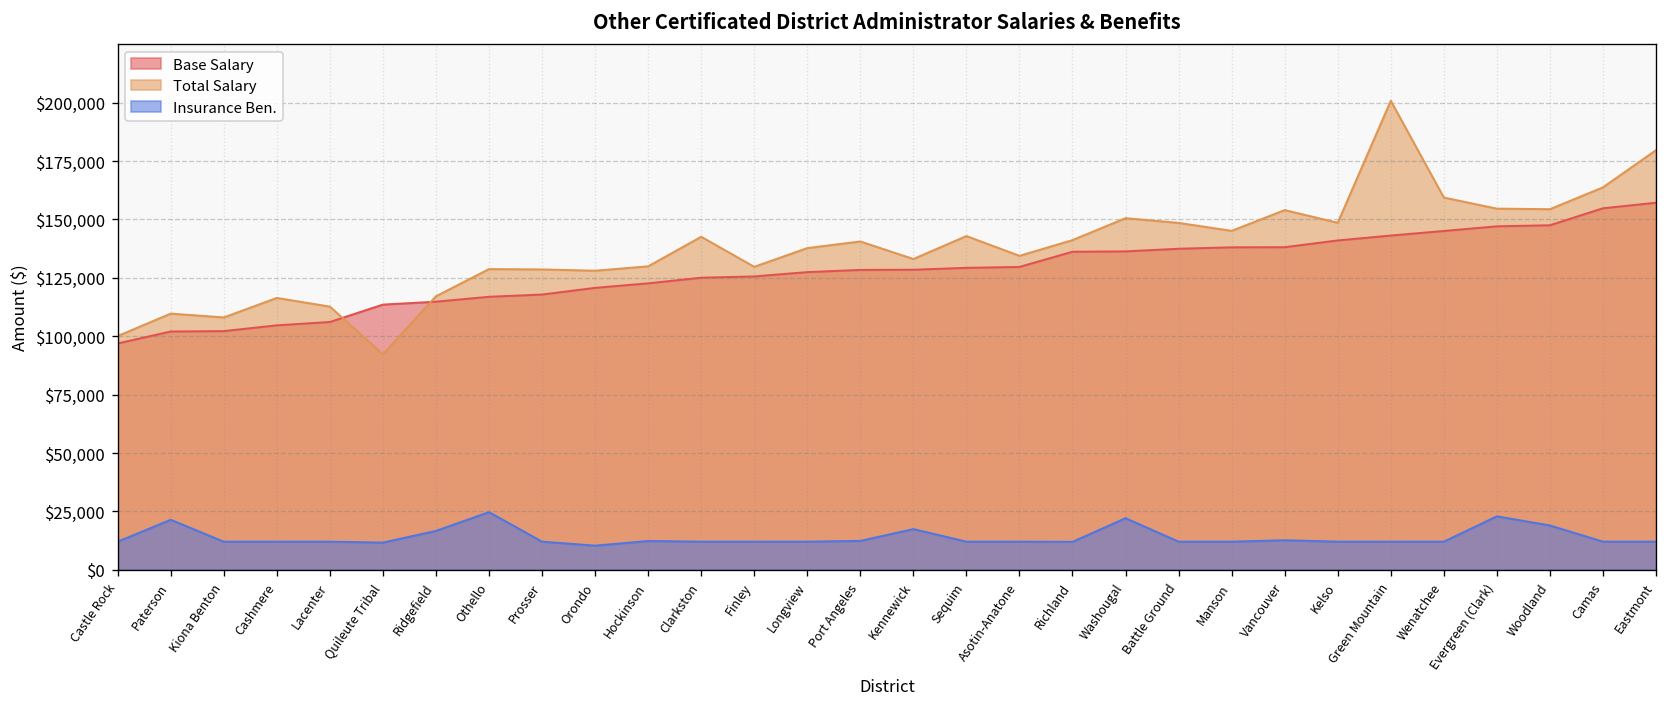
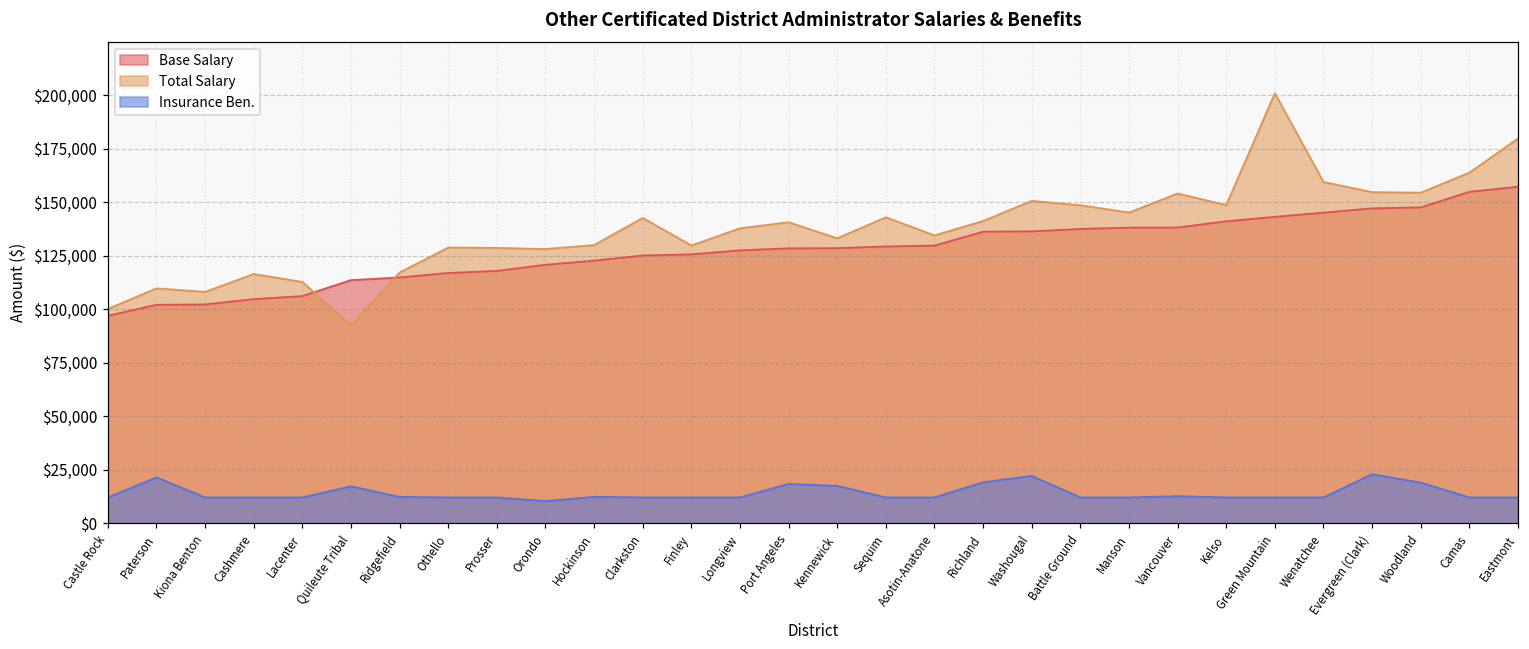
Insurance Ben., Quileute Tribal: $12,000 -> $17,000
Insurance Ben., Ridgefield: $17,000 -> $12,000
Insurance Ben., Othello: $25,000 -> $12,000
Insurance Ben., Port Angeles: $12,000 -> $18,000
Insurance Ben., Richland: $12,000 -> $19,000
